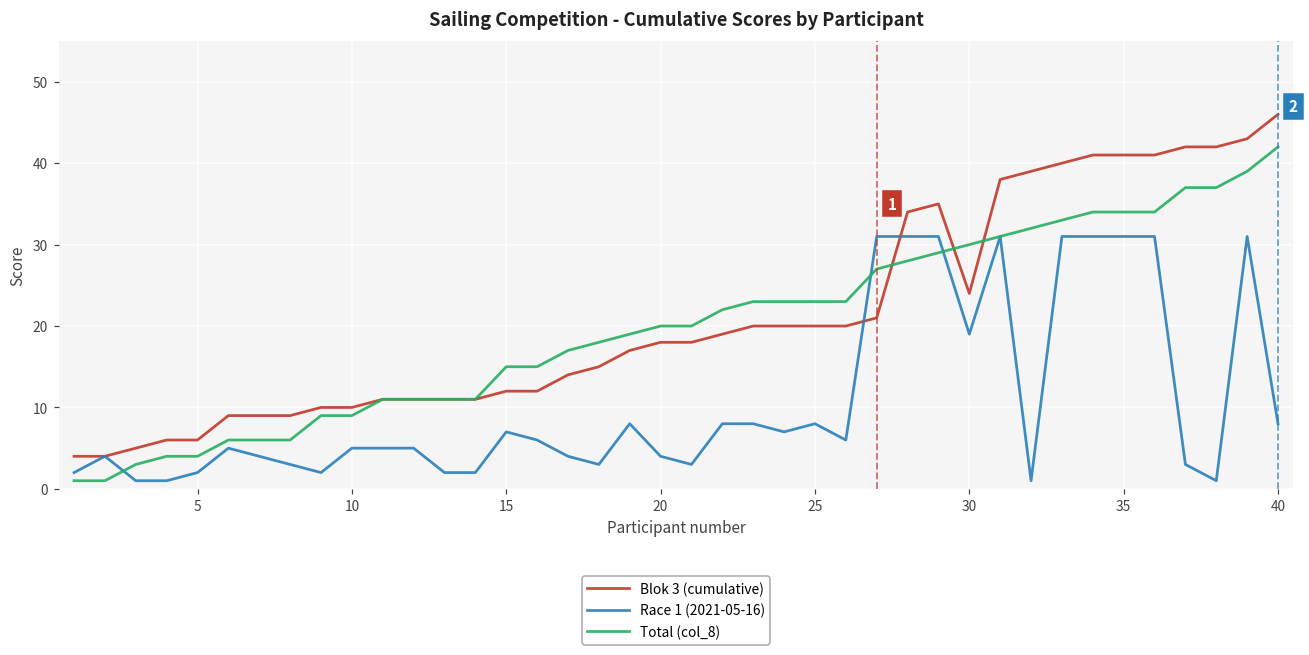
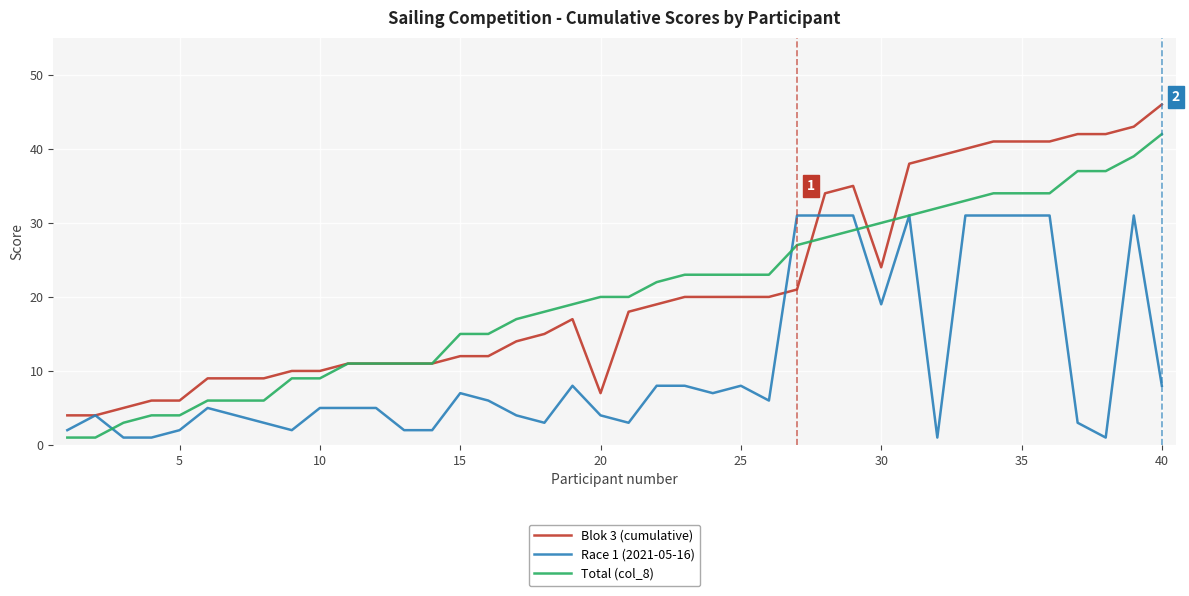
Blok 3 (cumulative), 20: 18 -> 7
